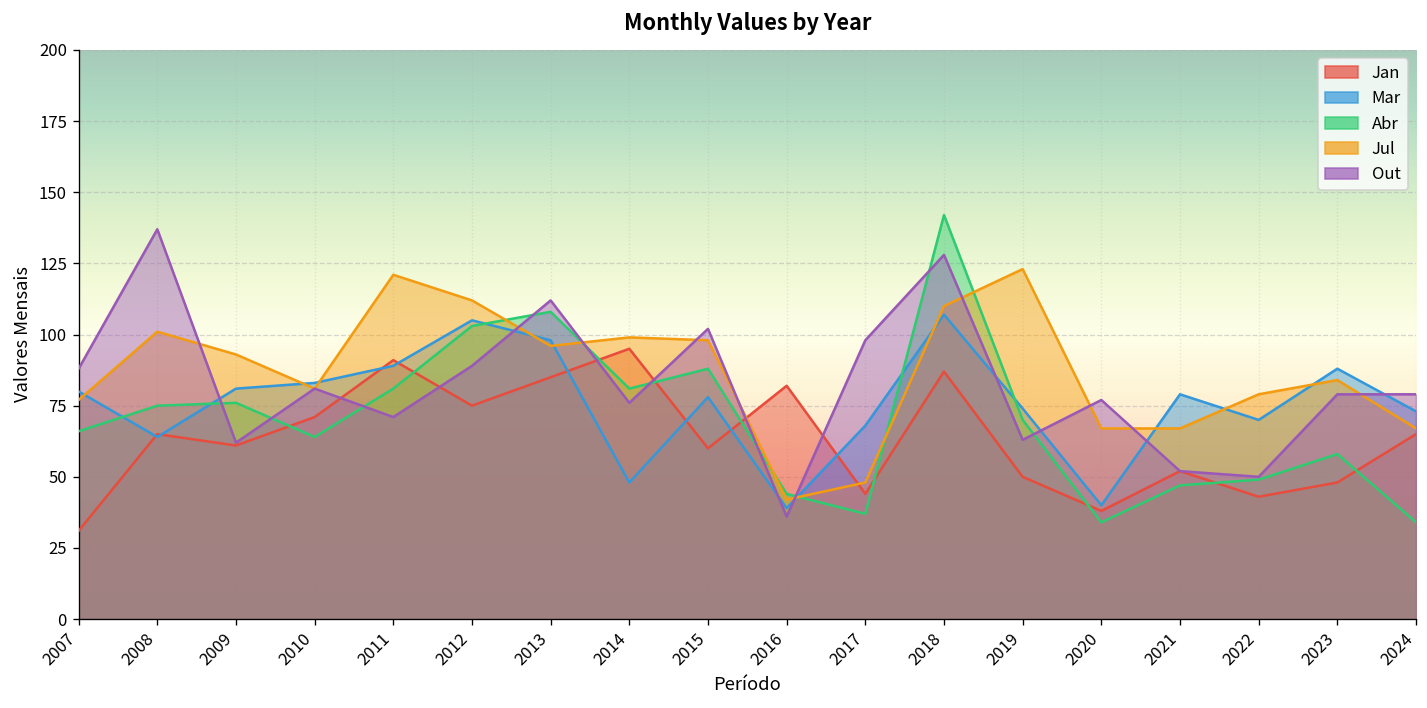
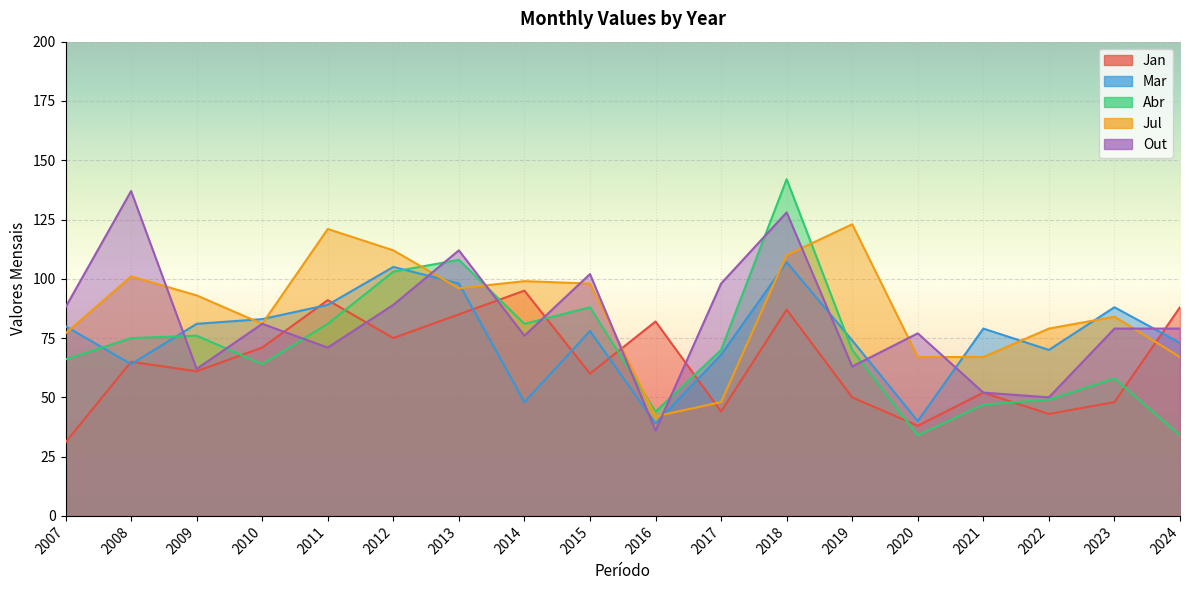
Abr, 2017: 37 -> 70
Jan, 2024: 65 -> 88
